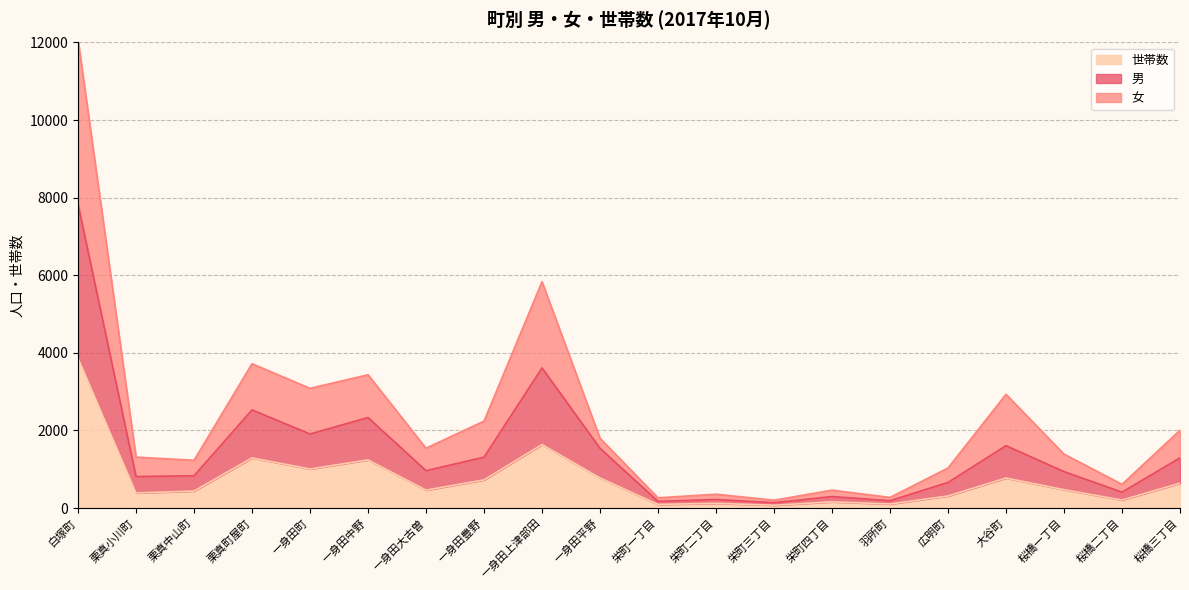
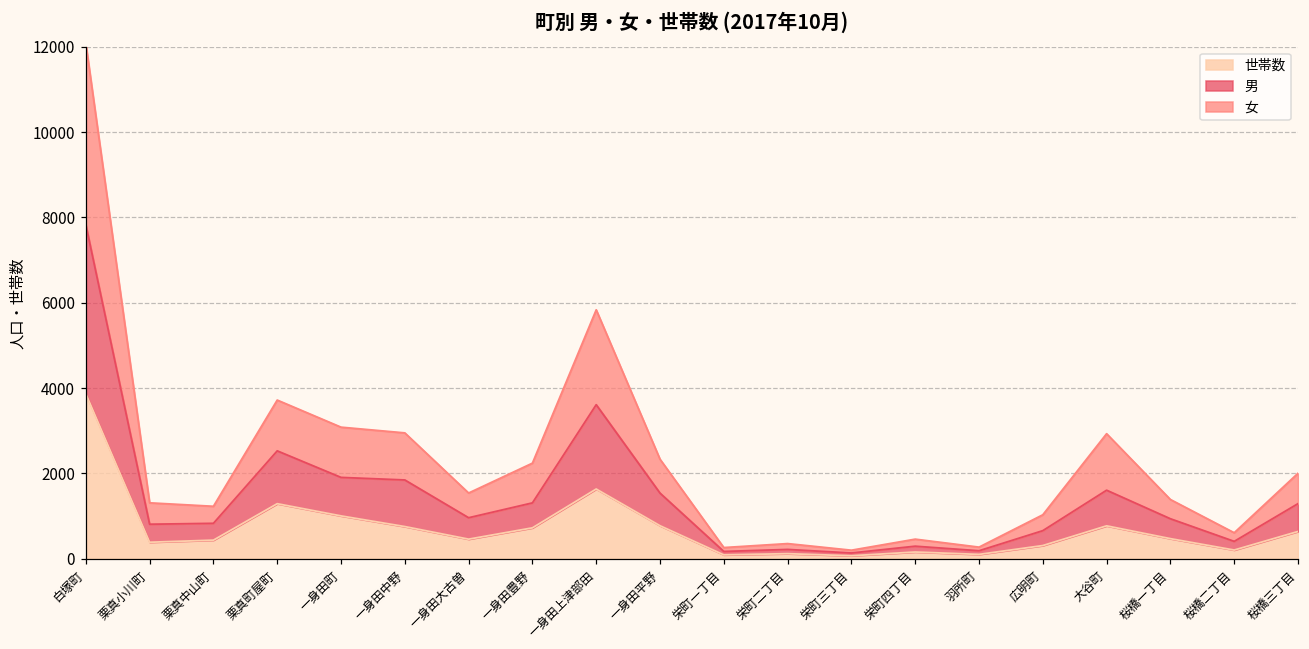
世帯数, 一身田中野: 1200 -> 800
女, 一身田平野: 300 -> 800
